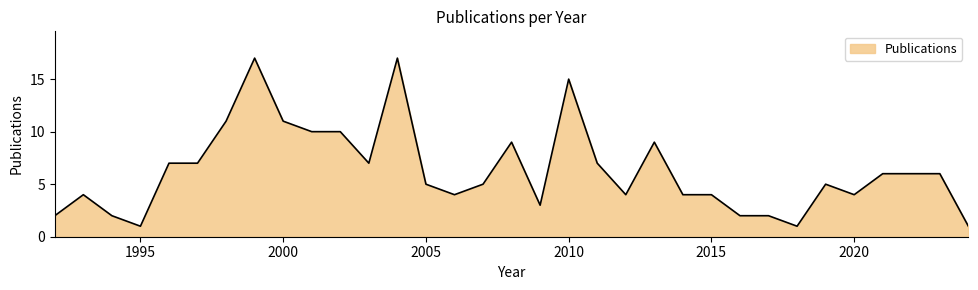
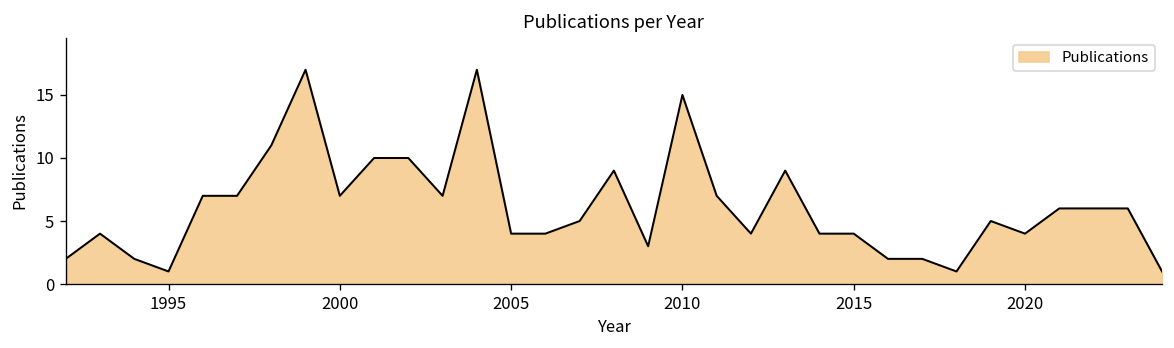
2000: 11 -> 7
2005: 5 -> 4
